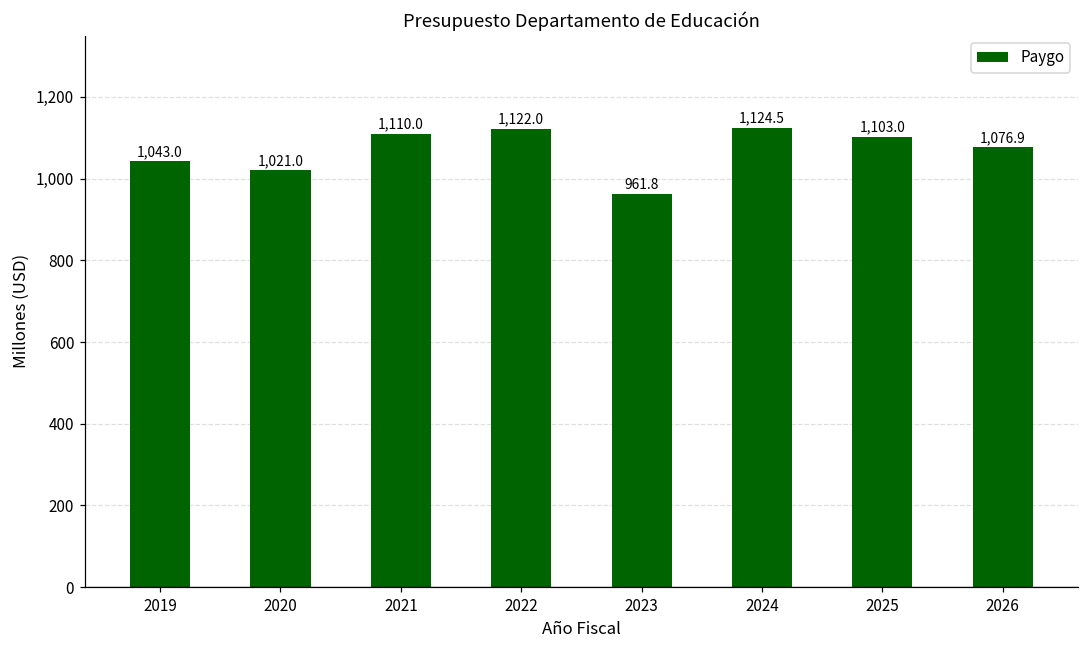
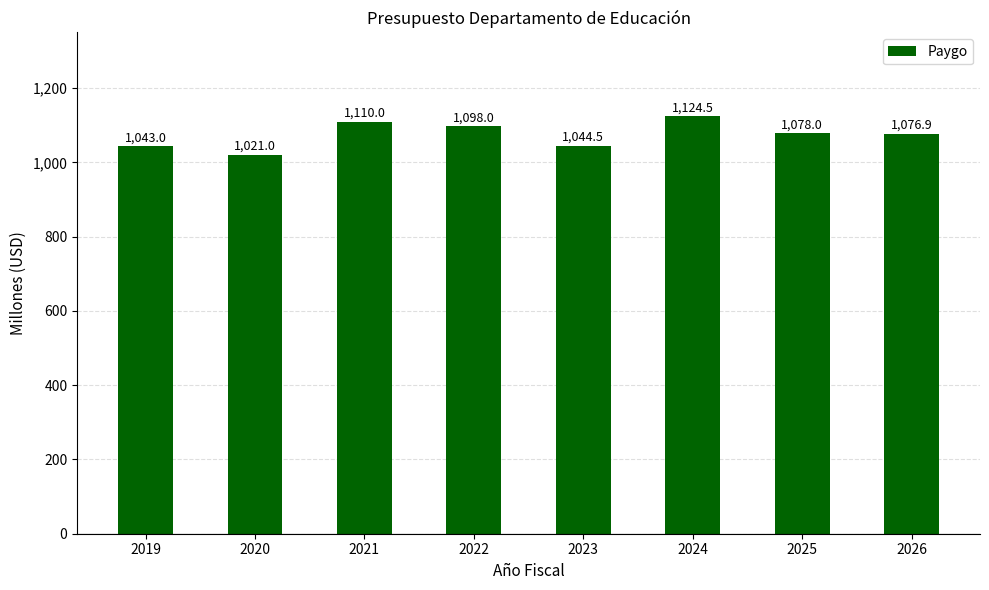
2022: 1,122.0 -> 1,098.0
2023: 961.8 -> 1,044.5
2025: 1,103.0 -> 1,078.0
